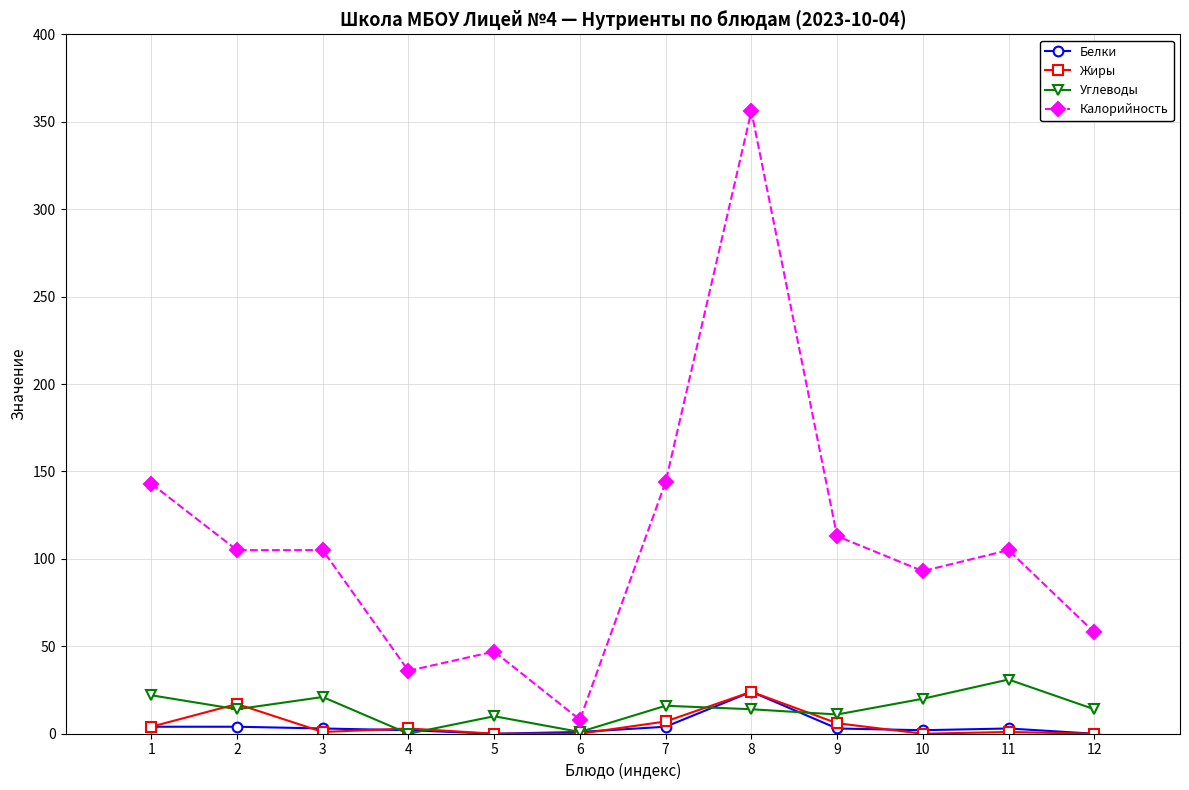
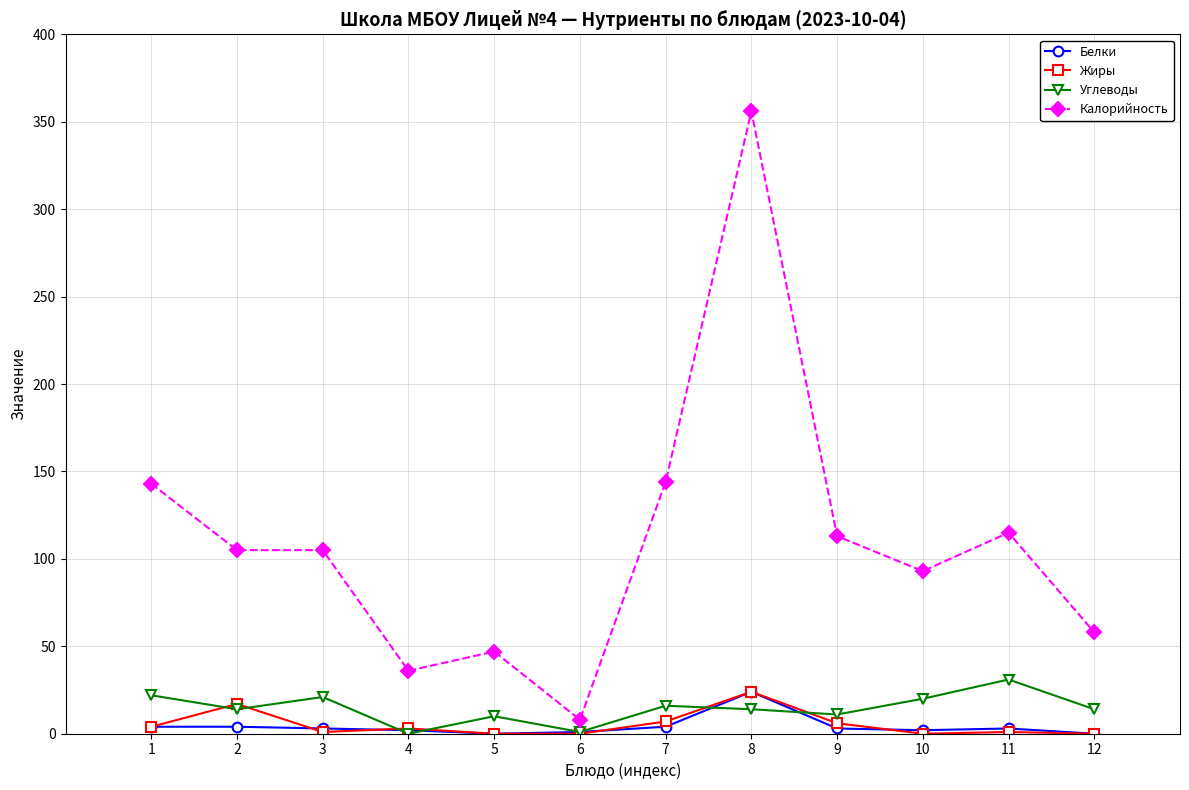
Калорийность, 11: 105 -> 115
